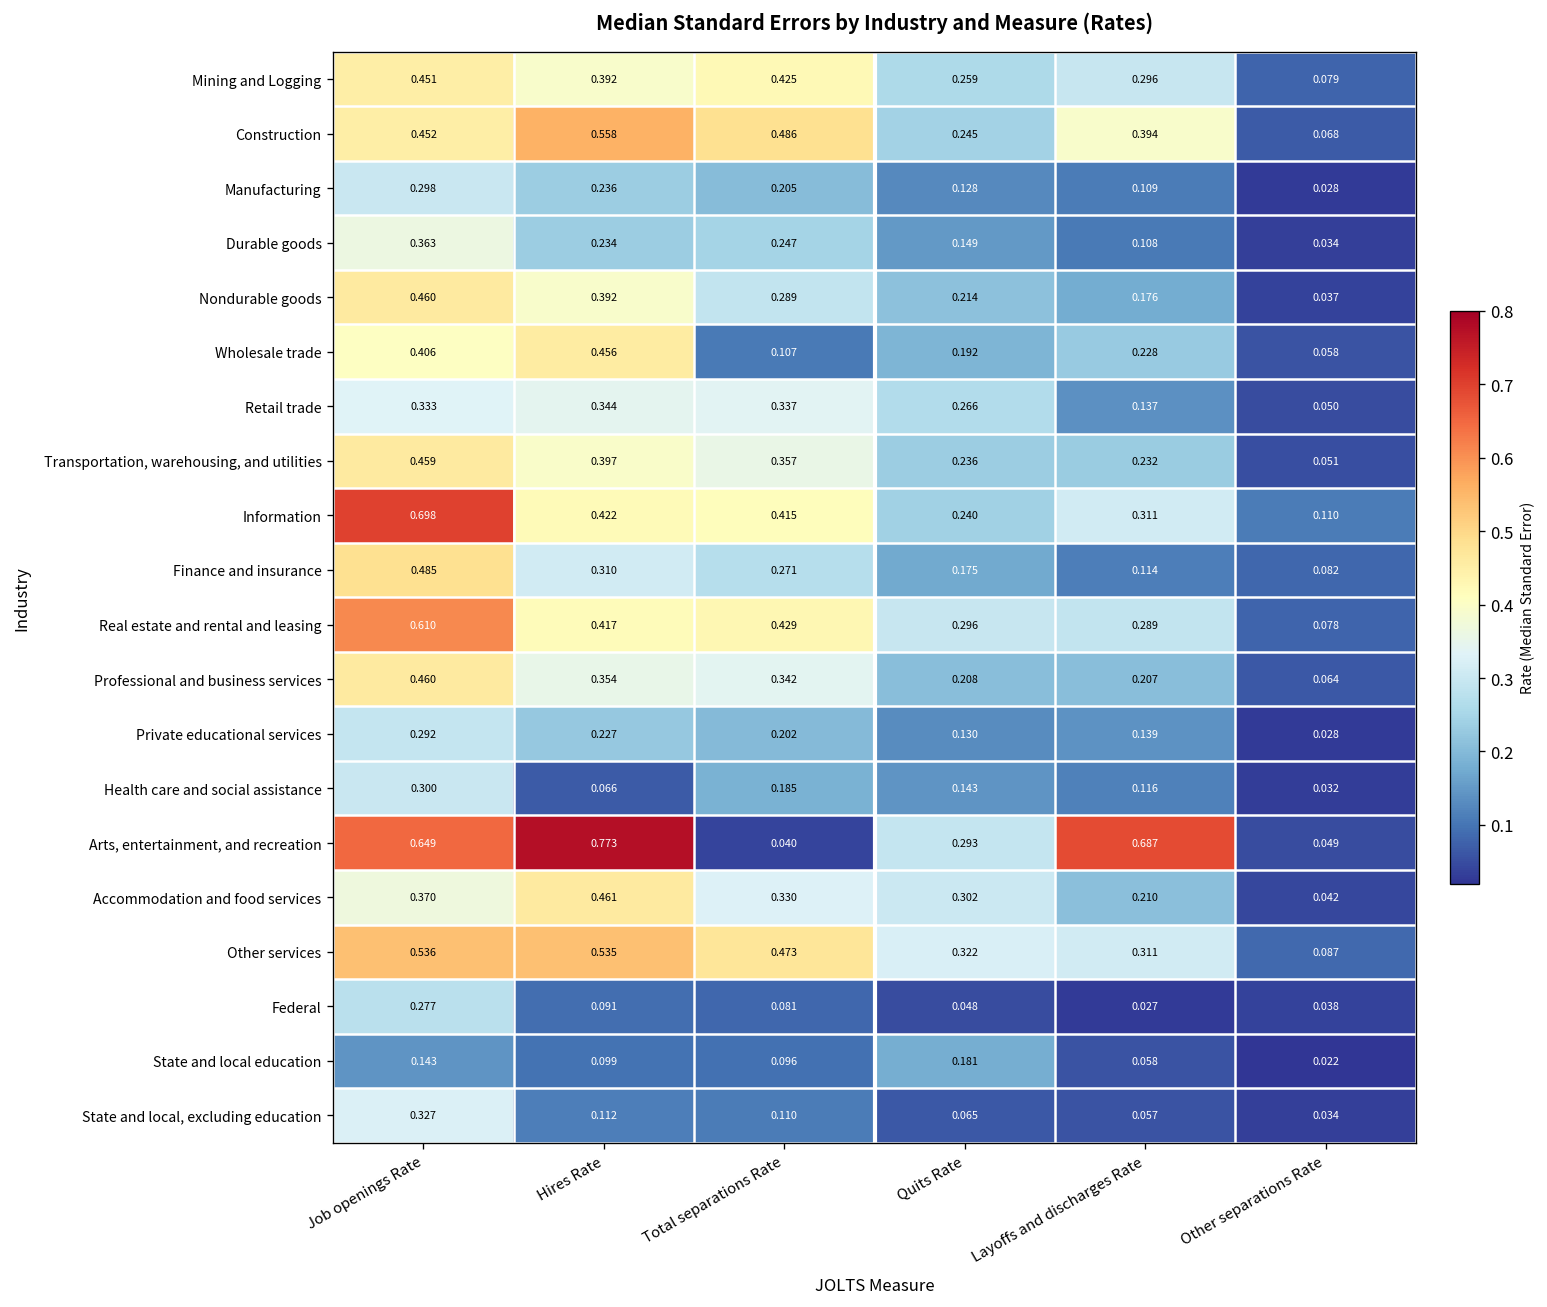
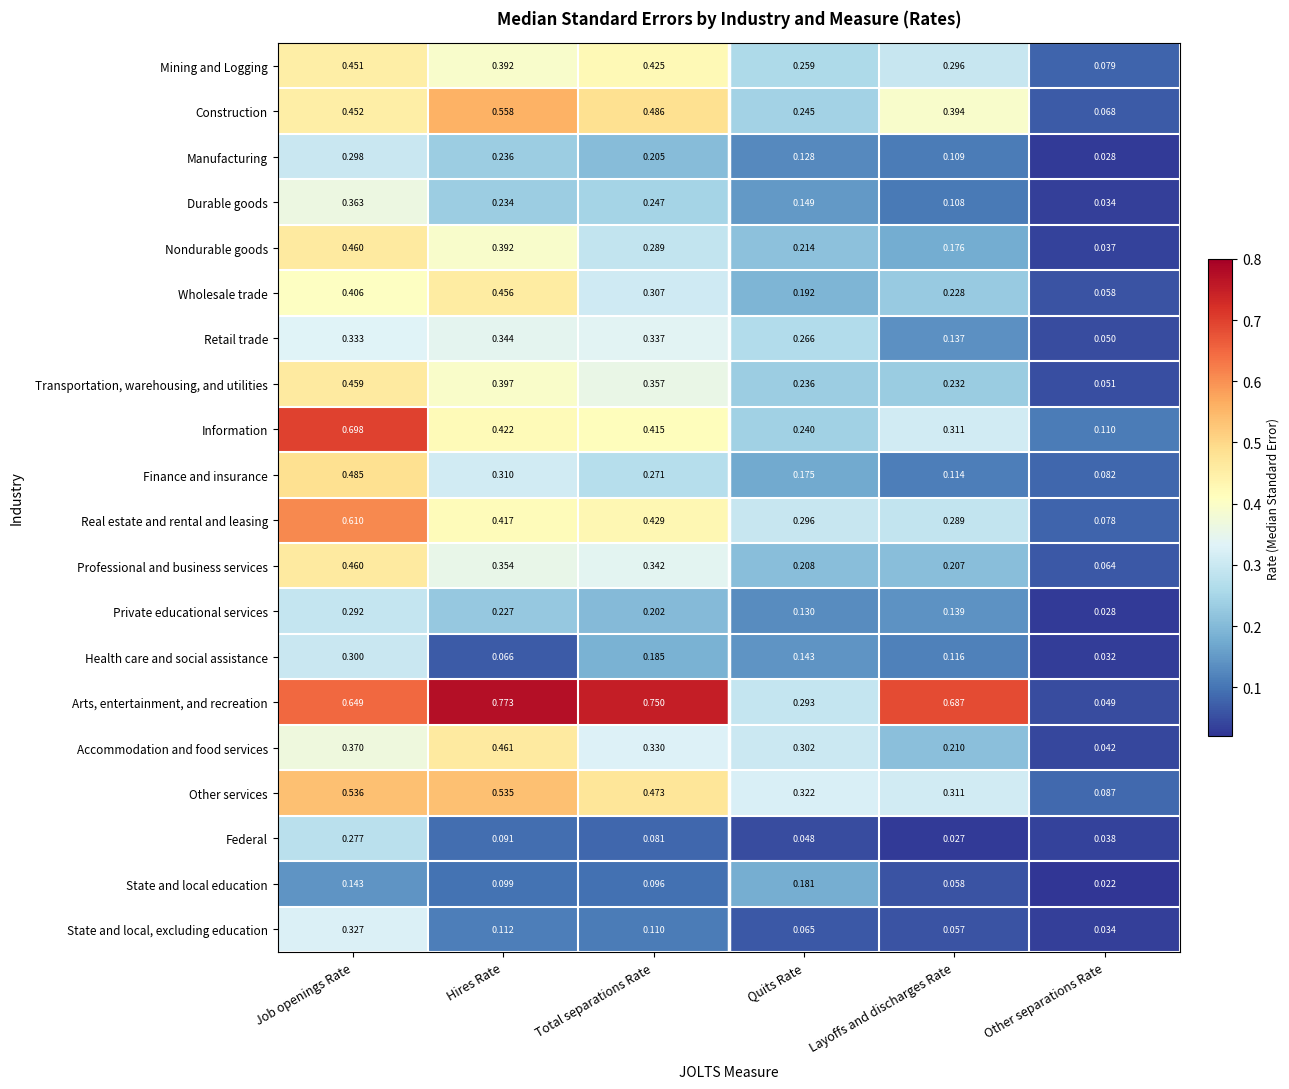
Wholesale trade, Total separations Rate: 0.107 -> 0.307
Arts, entertainment, and recreation, Total separations Rate: 0.040 -> 0.750
